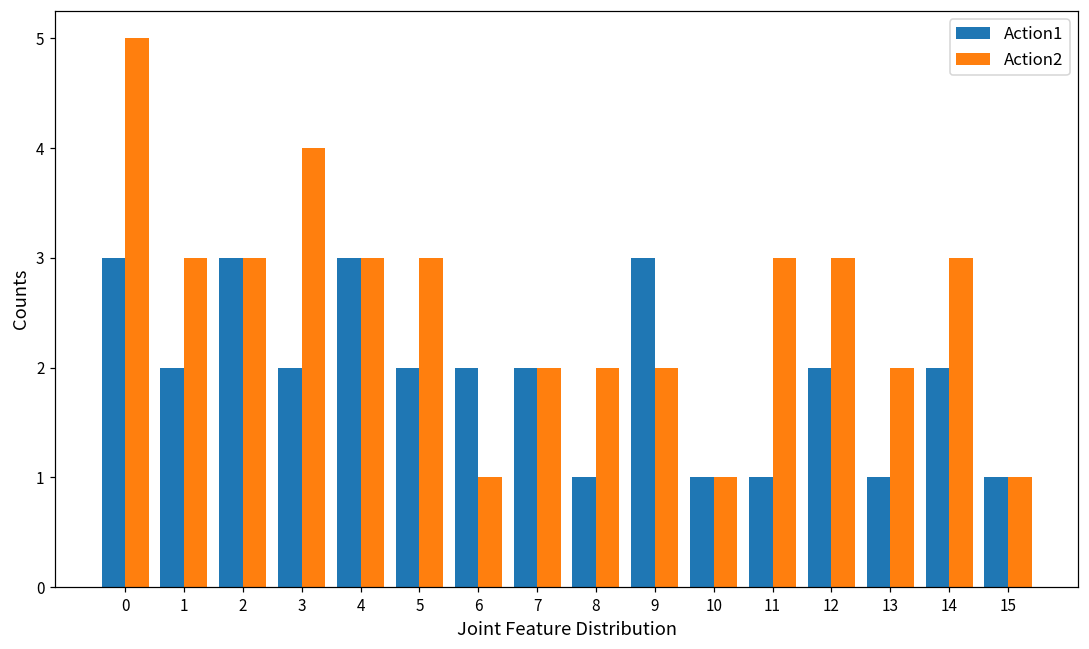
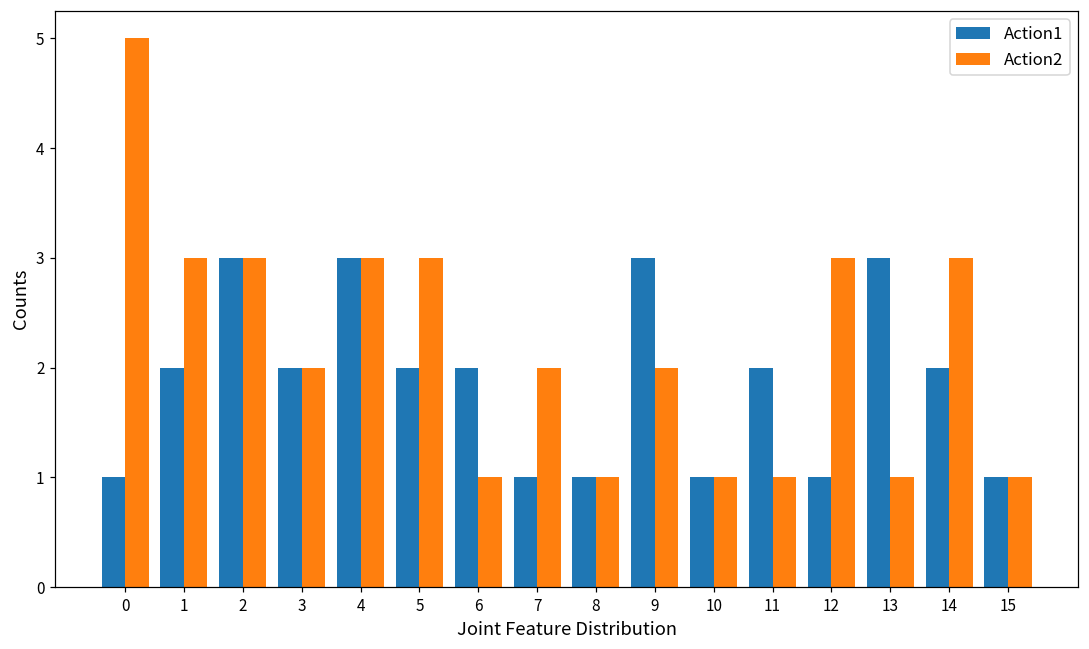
Action1, 0: 3 -> 1
Action2, 3: 4 -> 2
Action1, 7: 2 -> 1
Action2, 8: 2 -> 1
Action1, 11: 1 -> 2
Action2, 11: 3 -> 1
Action1, 12: 2 -> 1
Action1, 13: 1 -> 3
Action2, 13: 2 -> 1
